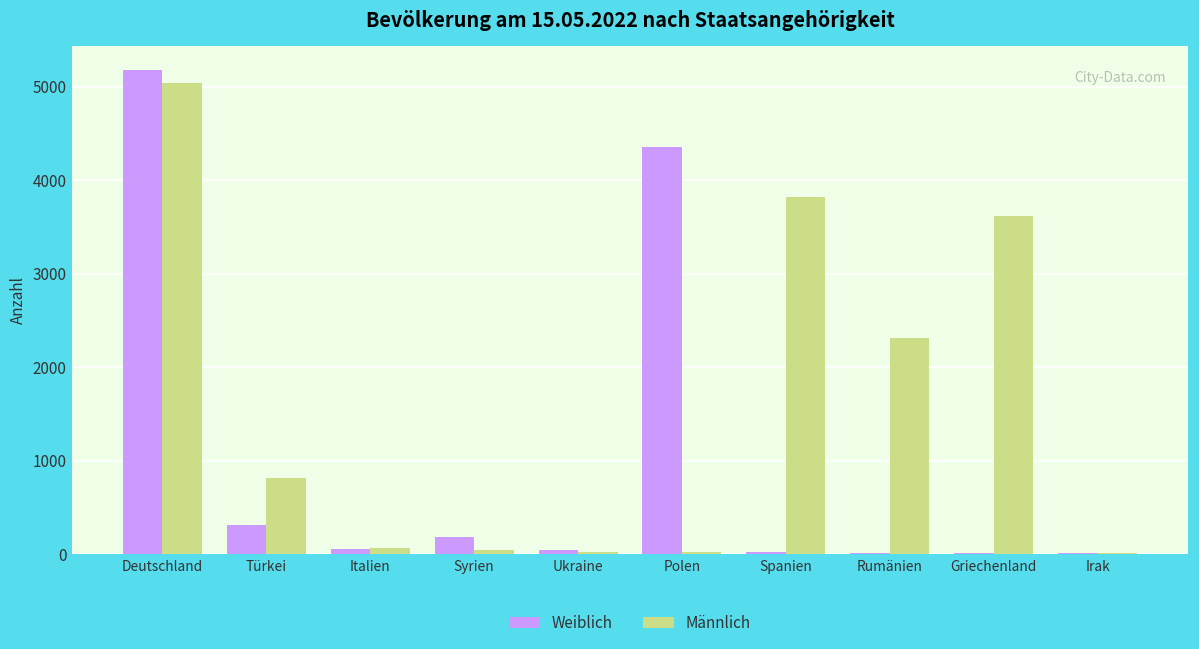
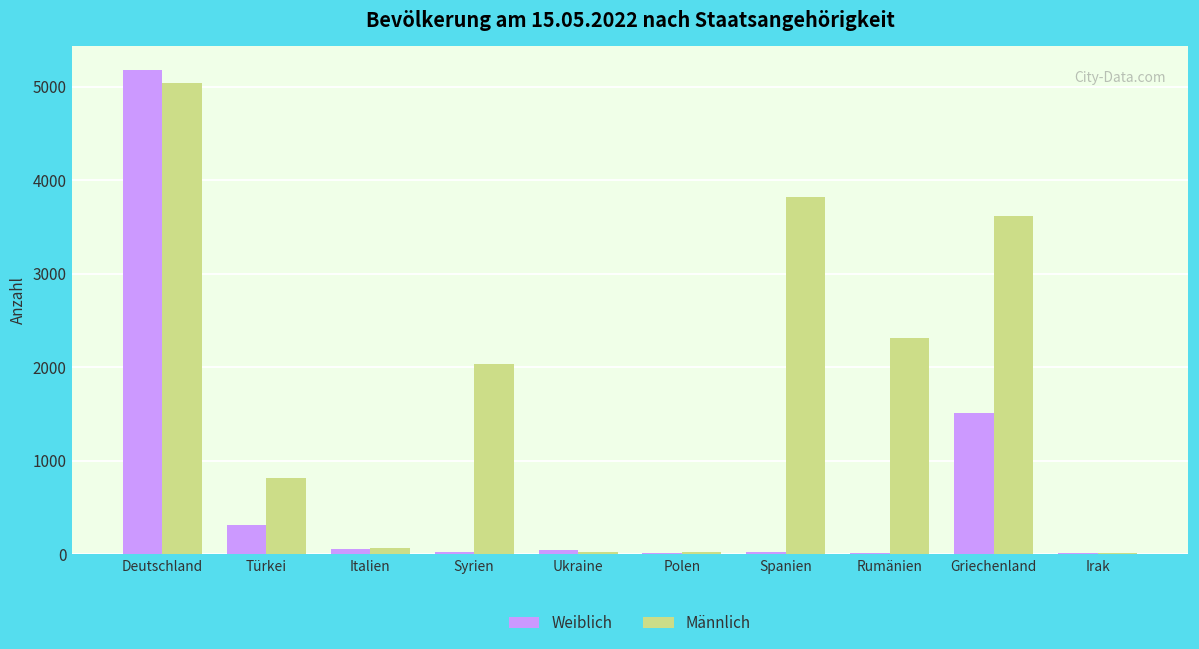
Weiblich, Syrien: 200 -> 0
Männlich, Syrien: 0 -> 2000
Weiblich, Polen: 4400 -> 0
Weiblich, Griechenland: 0 -> 1500
